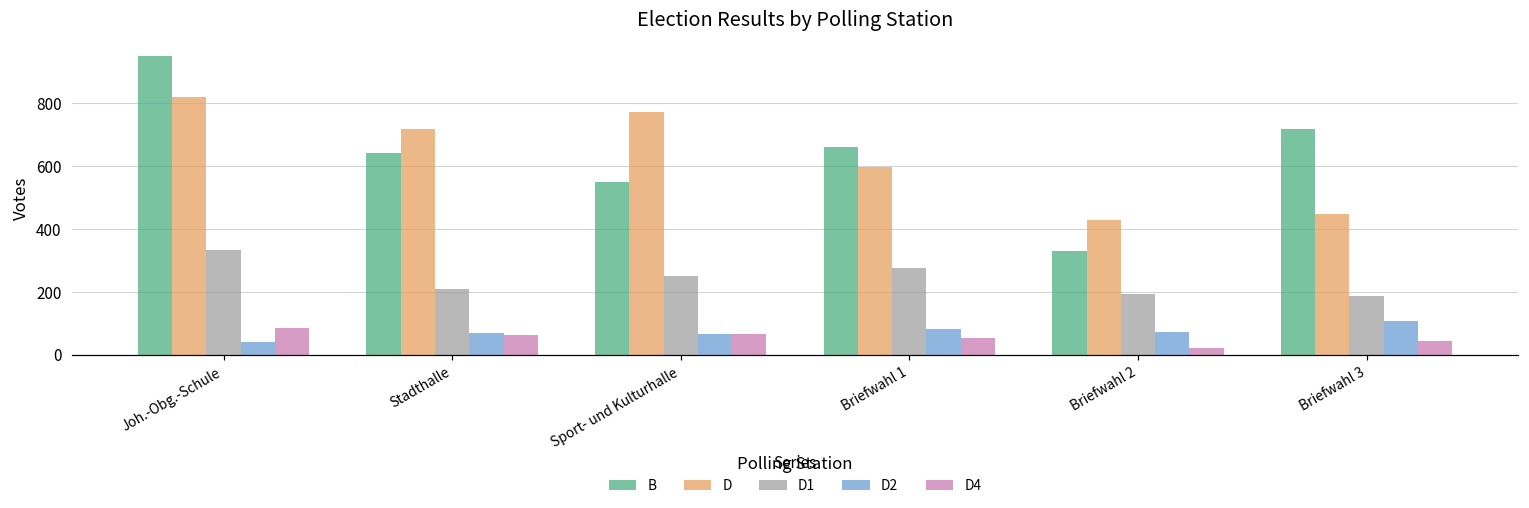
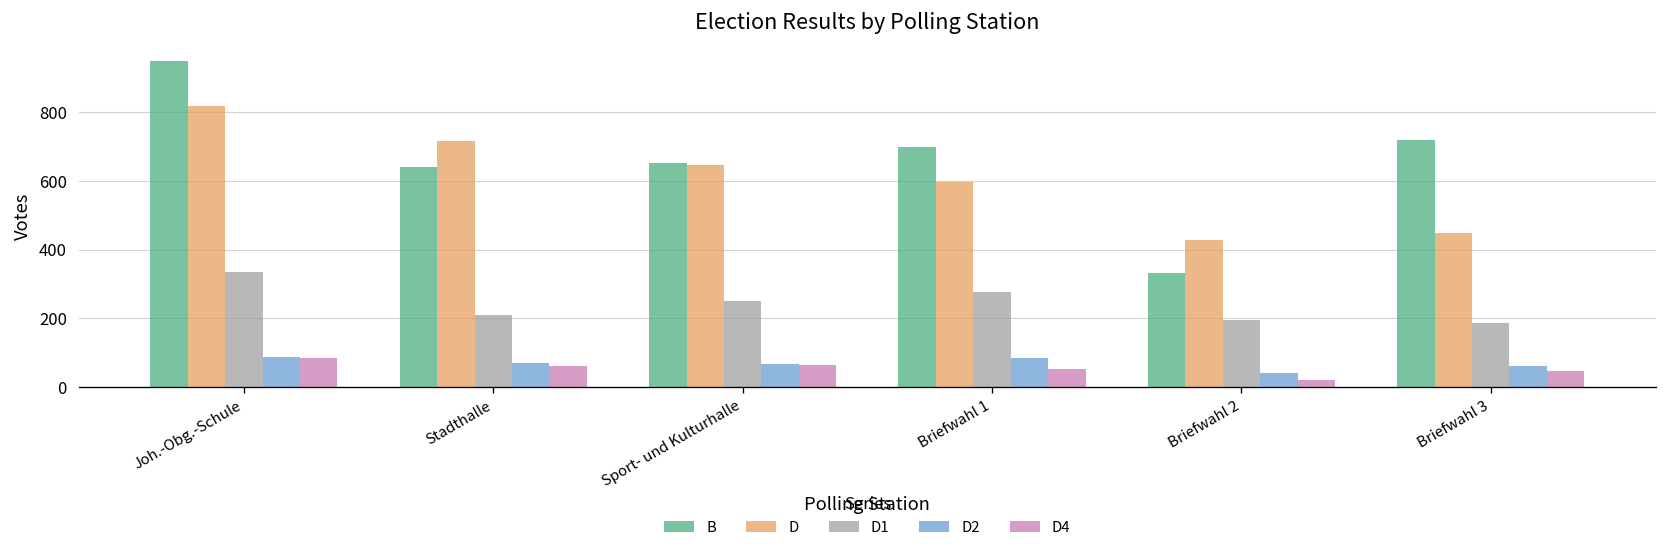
D2, Joh.-Obg.-Schule: 40 -> 90
B, Sport- und Kulturhalle: 550 -> 650
D, Sport- und Kulturhalle: 770 -> 650
B, Briefwahl 1: 660 -> 700
D2, Briefwahl 2: 70 -> 40
D2, Briefwahl 3: 110 -> 60
